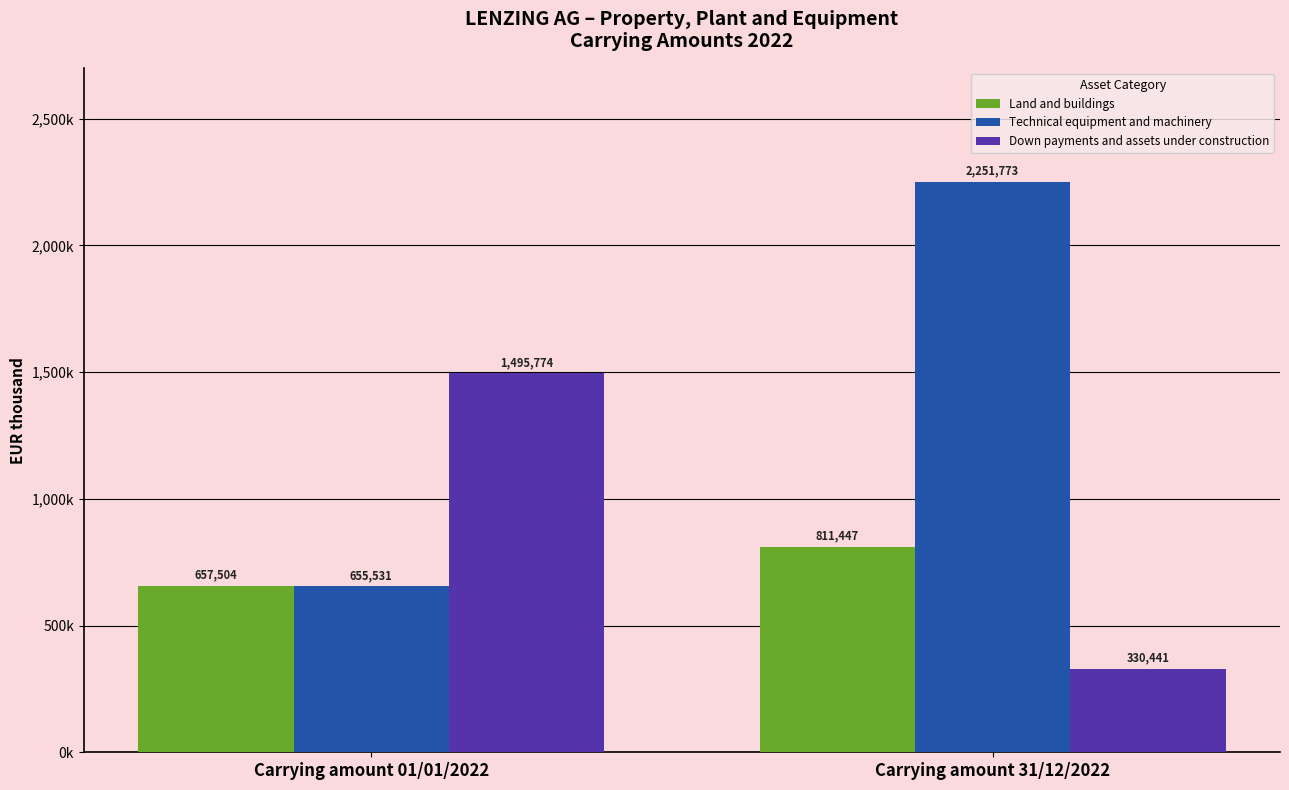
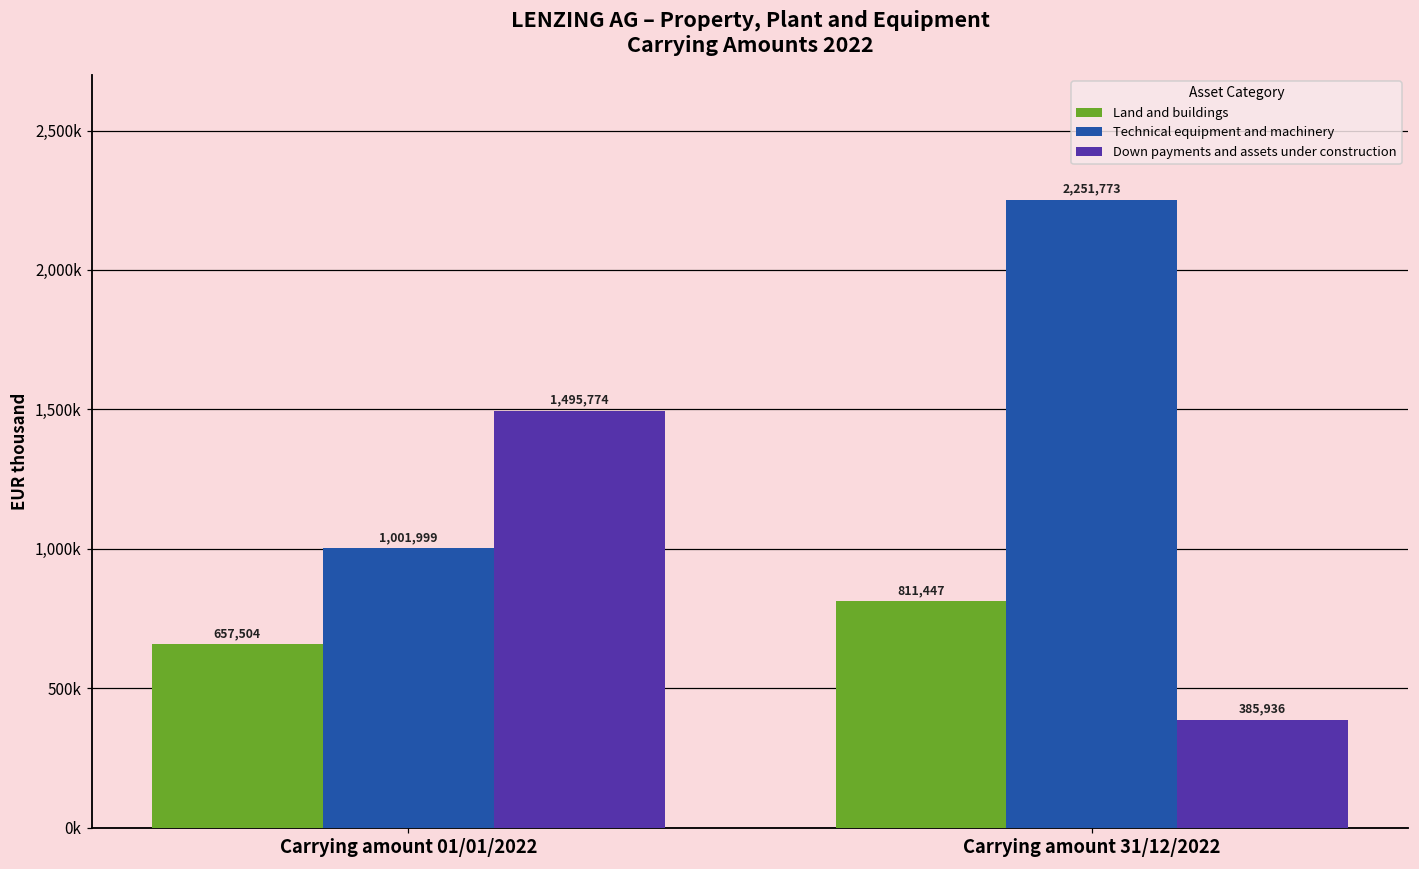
Technical equipment and machinery, Carrying amount 01/01/2022: 655,531 -> 1,001,999
Down payments and assets under construction, Carrying amount 31/12/2022: 330,441 -> 385,936
